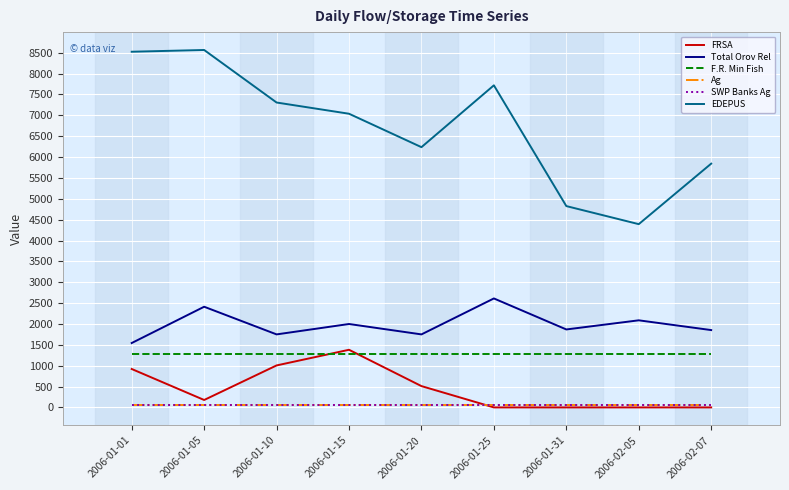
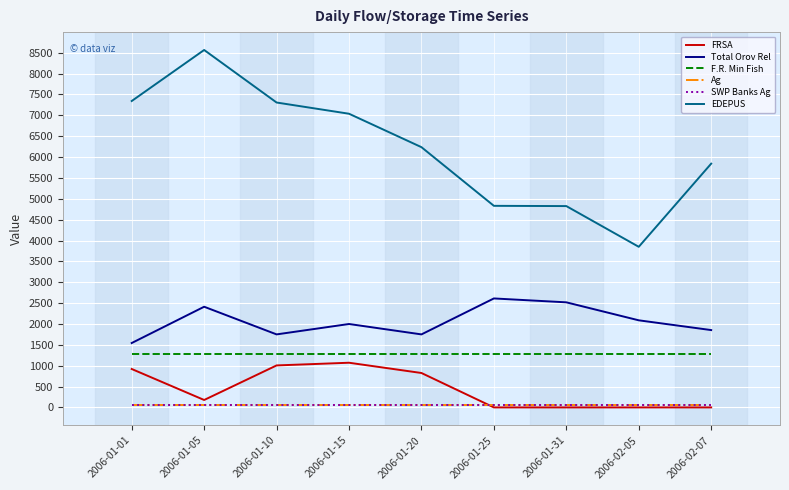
EDEPUS, 2006-01-01: 8500 -> 7300
FRSA, 2006-01-15: 1400 -> 1100
FRSA, 2006-01-20: 500 -> 800
EDEPUS, 2006-01-25: 7700 -> 4800
Total Orov Rel, 2006-01-31: 1900 -> 2500
EDEPUS, 2006-02-05: 4400 -> 3800
